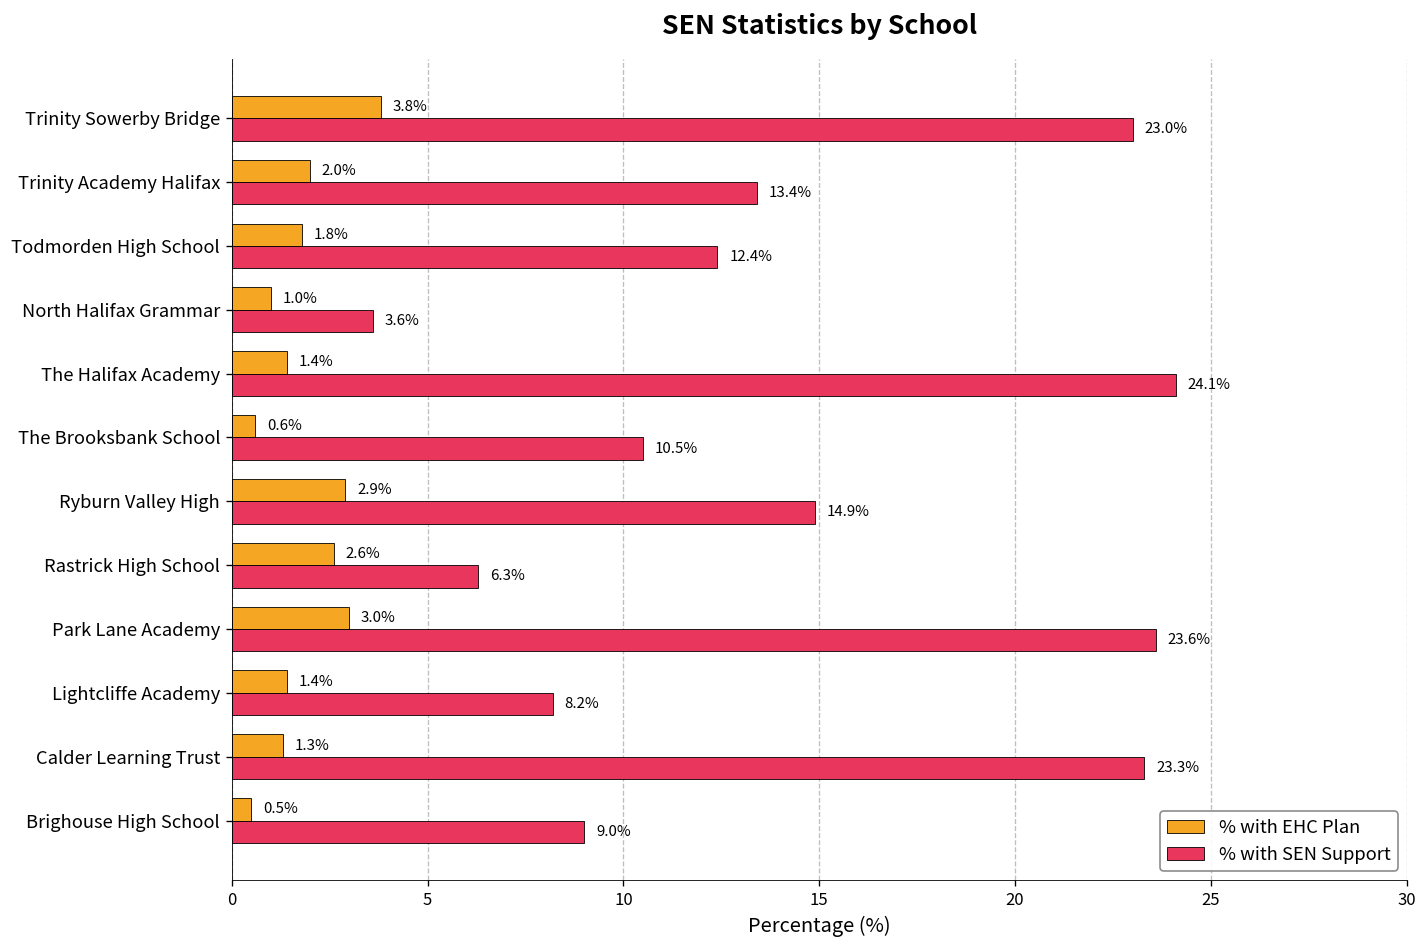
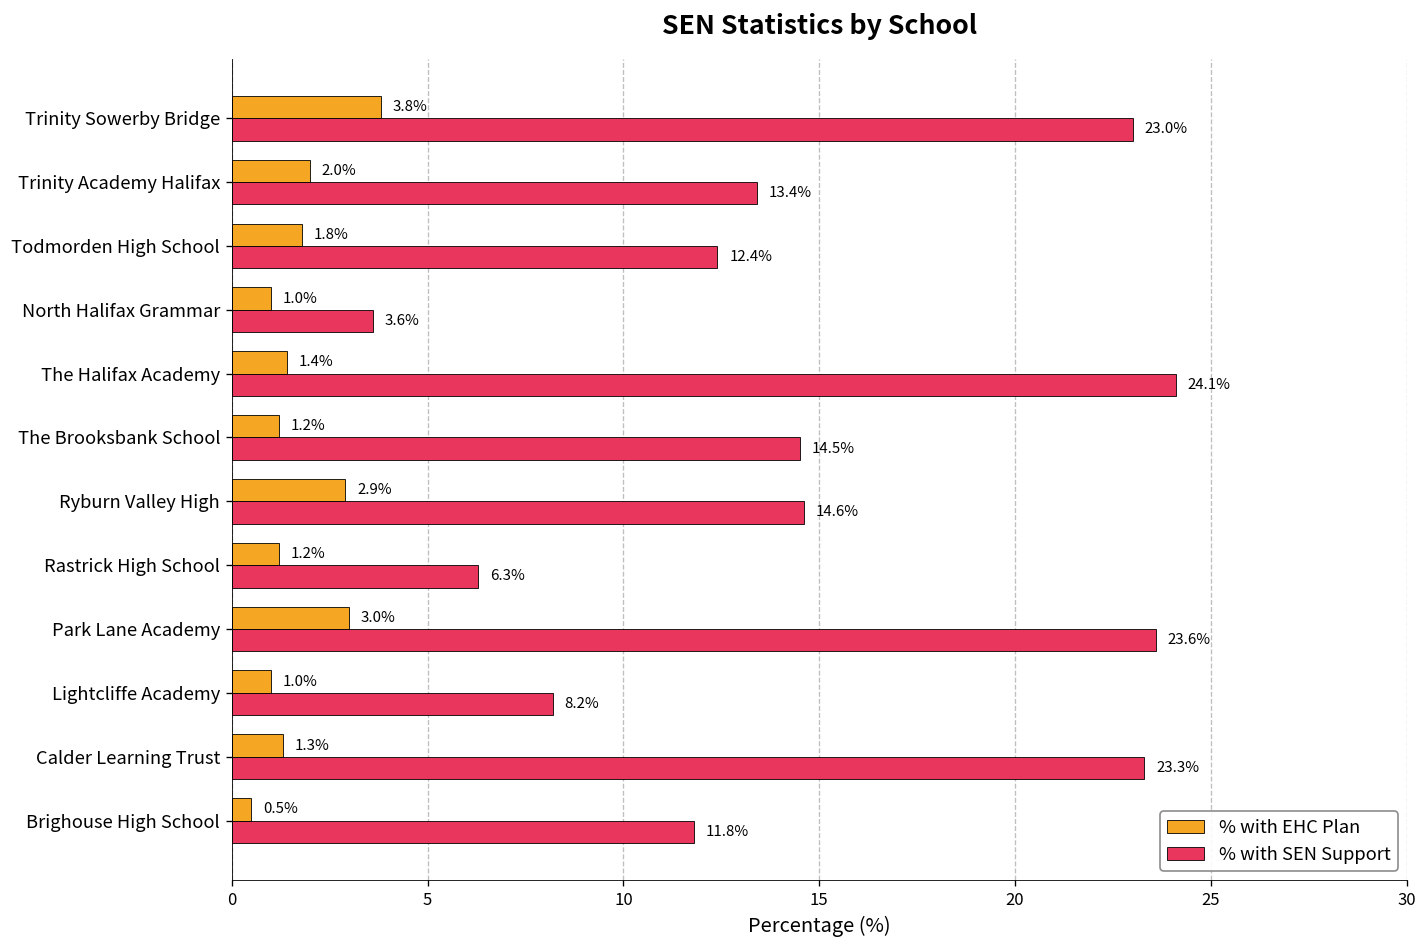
% with EHC Plan, The Brooksbank School: 0.6% -> 1.2%
% with SEN Support, The Brooksbank School: 10.5% -> 14.5%
% with SEN Support, Ryburn Valley High: 14.9% -> 14.6%
% with EHC Plan, Rastrick High School: 2.6% -> 1.2%
% with EHC Plan, Lightcliffe Academy: 1.4% -> 1.0%
% with SEN Support, Brighouse High School: 9.0% -> 11.8%
